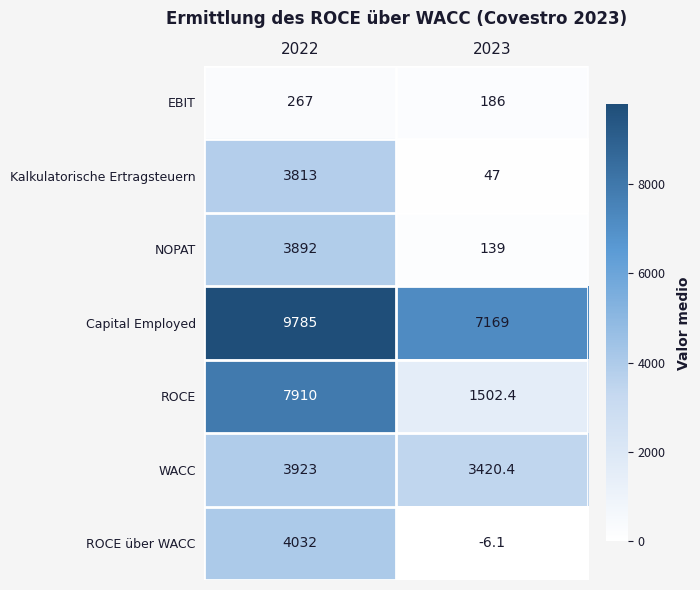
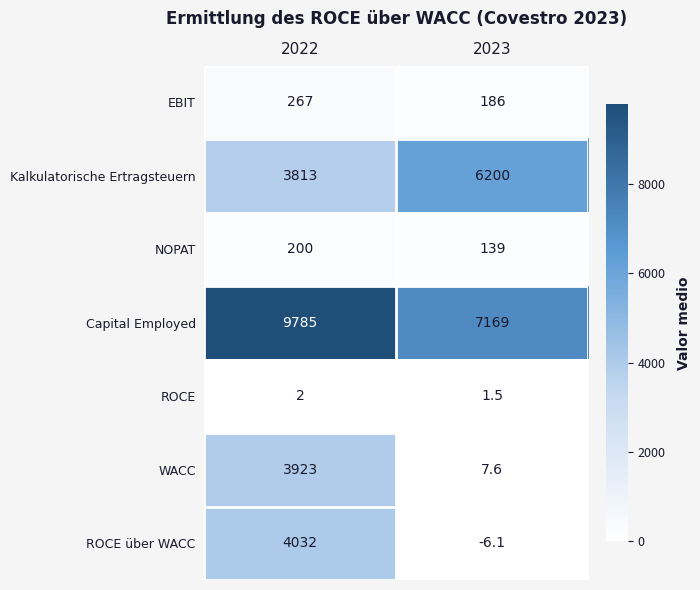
Kalkulatorische Ertragsteuern, 2023: 47 -> 6200
NOPAT, 2022: 3892 -> 200
ROCE, 2022: 7910 -> 2
ROCE, 2023: 1502.4 -> 1.5
WACC, 2023: 3420.4 -> 7.6
